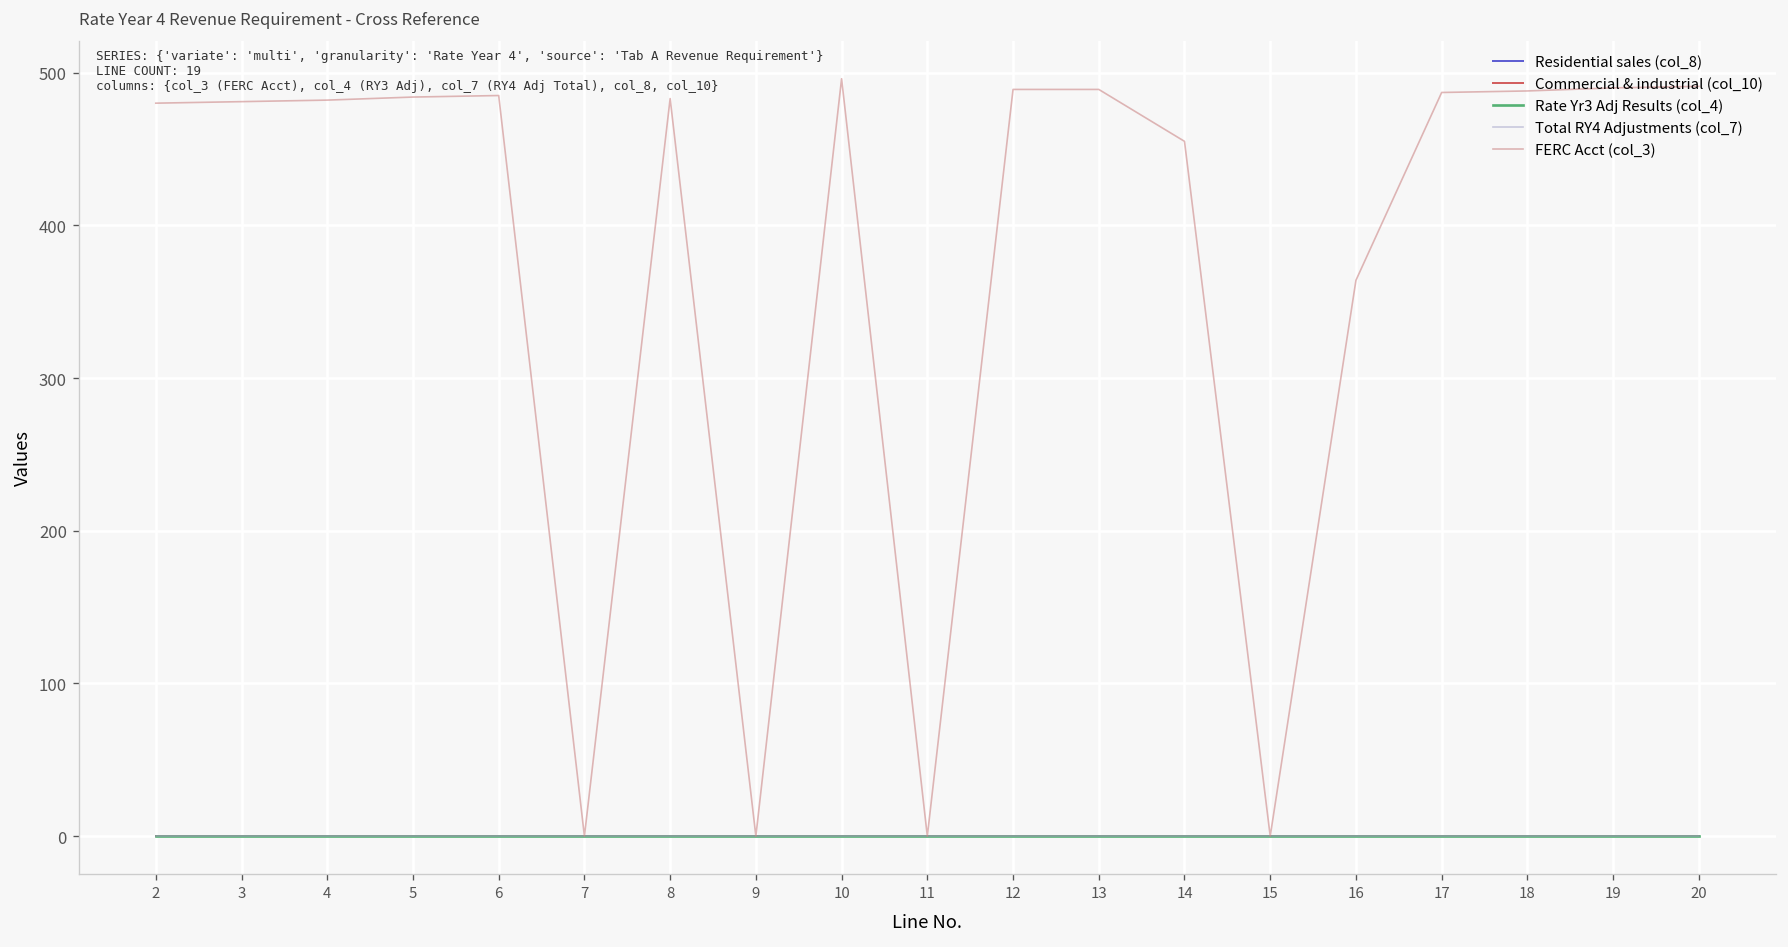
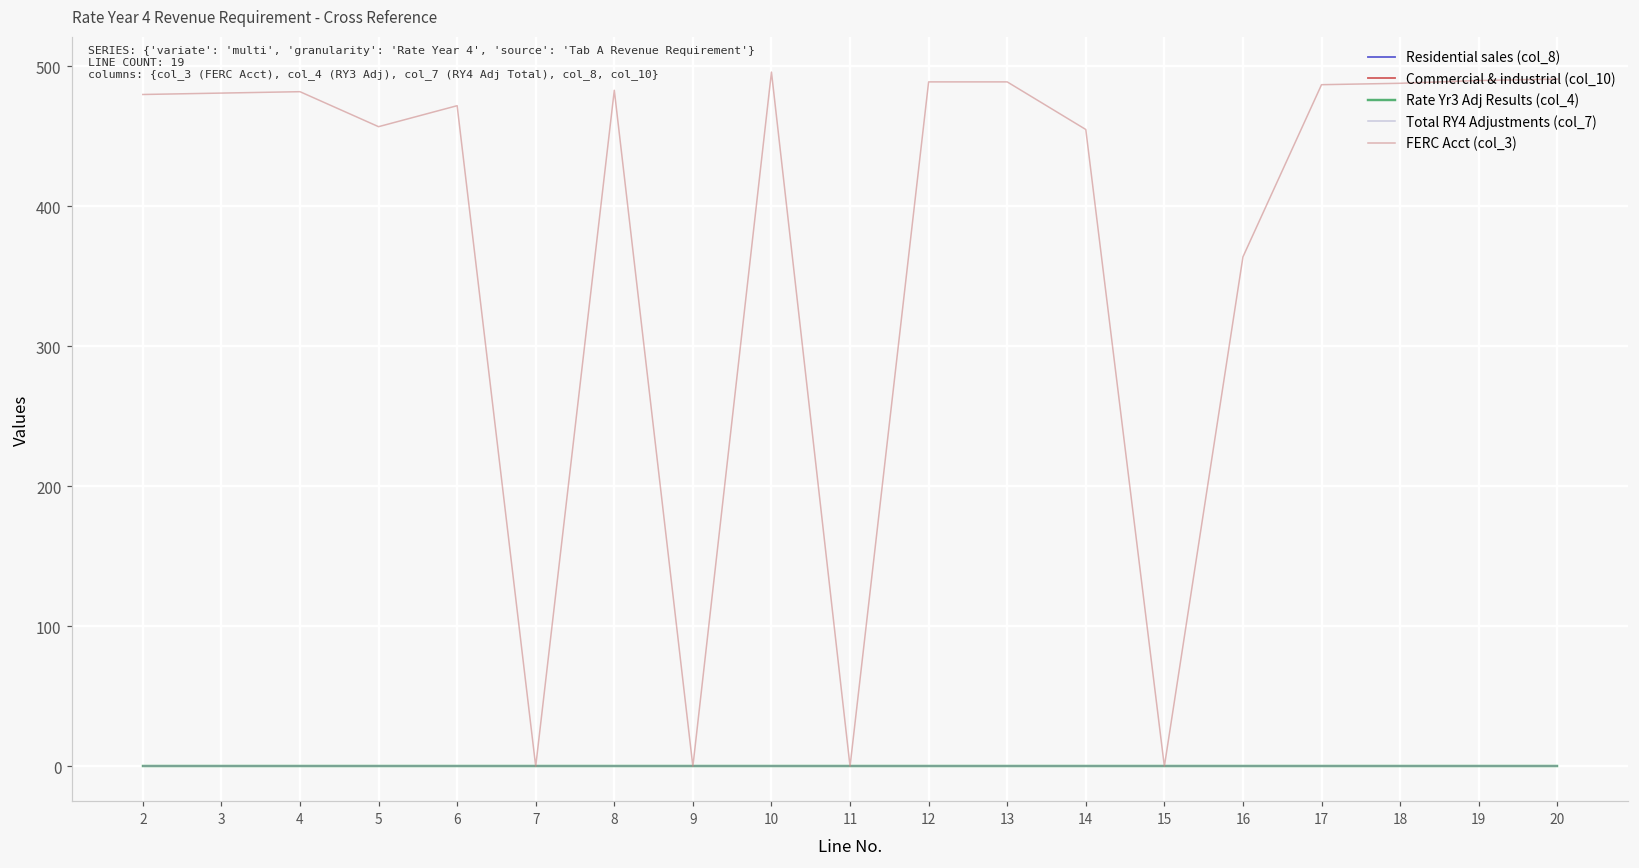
FERC Acct (col_3), 5: 484 -> 457
FERC Acct (col_3), 6: 485 -> 472
